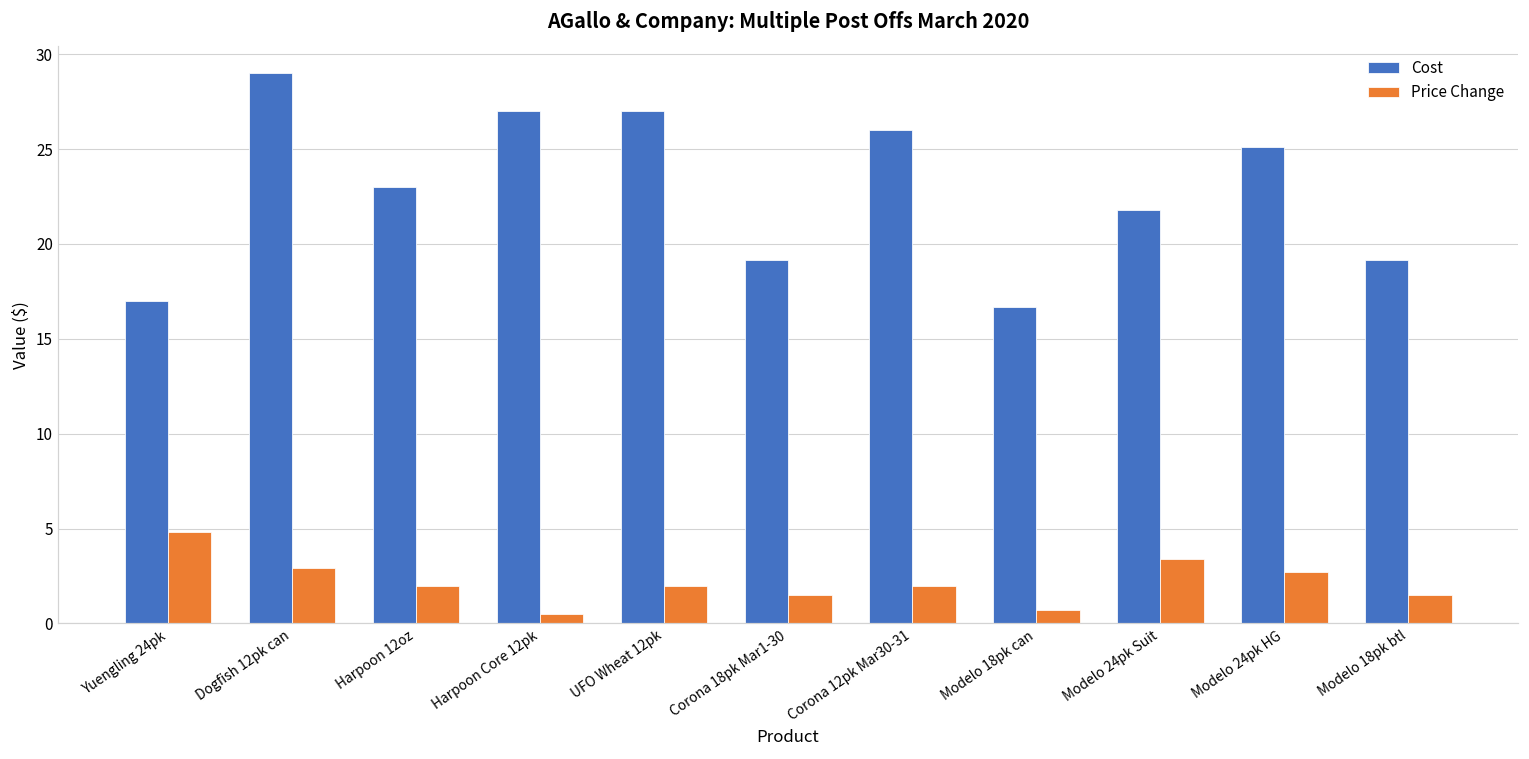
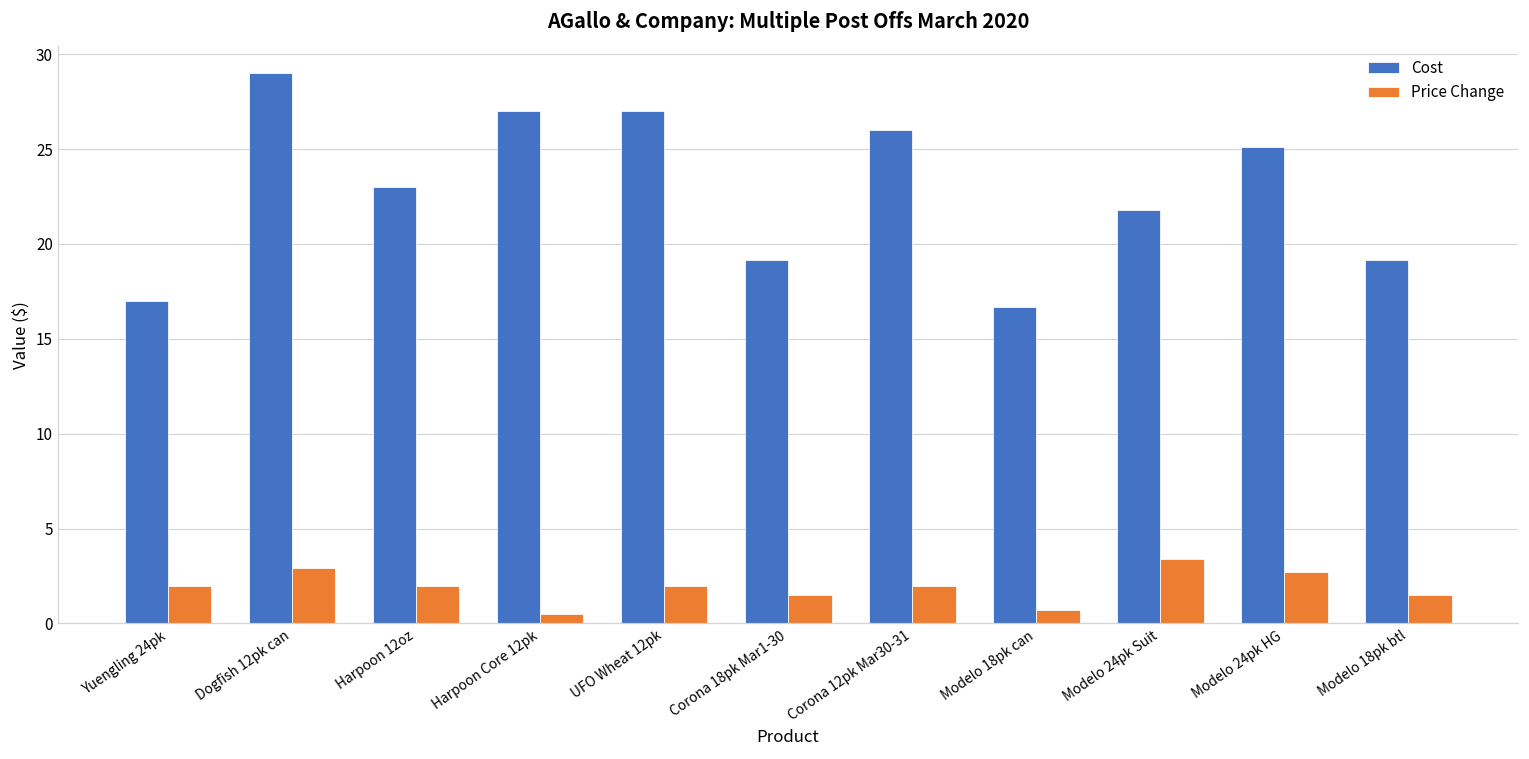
Price Change, Yuengling 24pk: 4.8 -> 2.0
